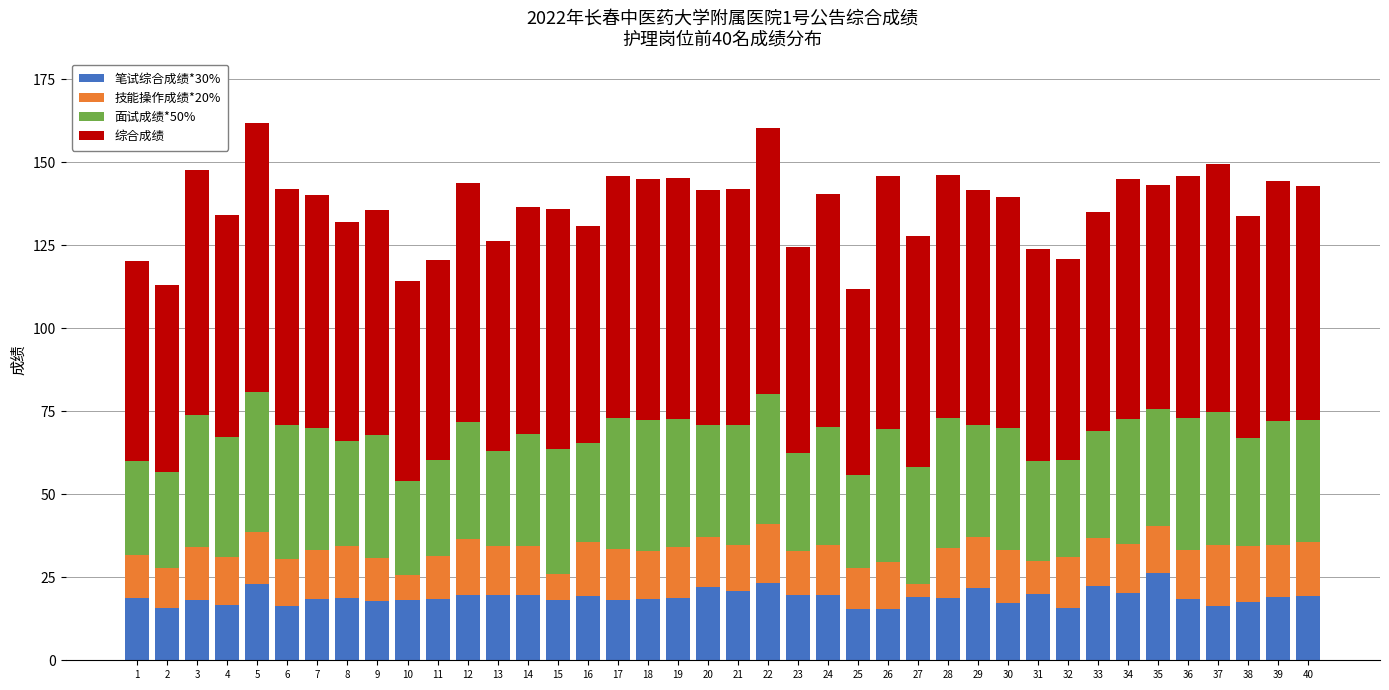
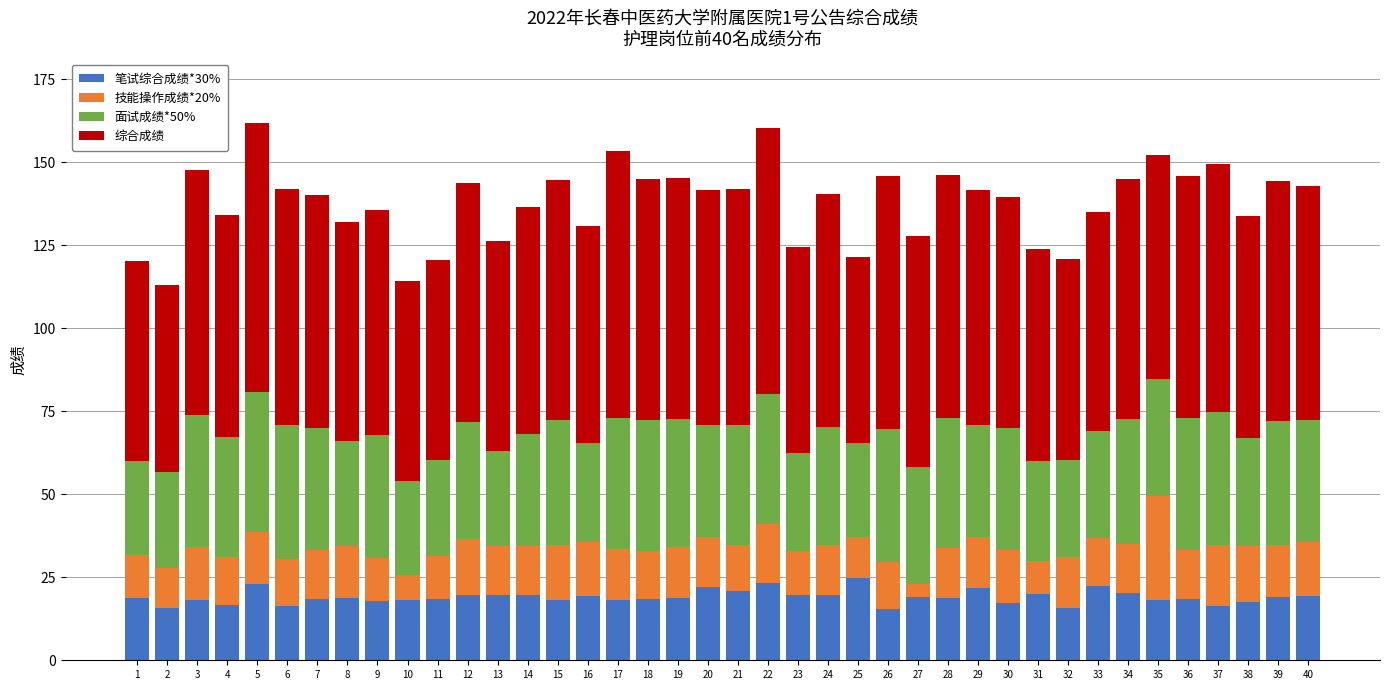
技能操作成绩*20%, 15: 8 -> 16
综合成绩, 17: 73 -> 80
笔试综合成绩*30%, 25: 15 -> 25
笔试综合成绩*30%, 35: 26 -> 18
技能操作成绩*20%, 35: 14 -> 31
